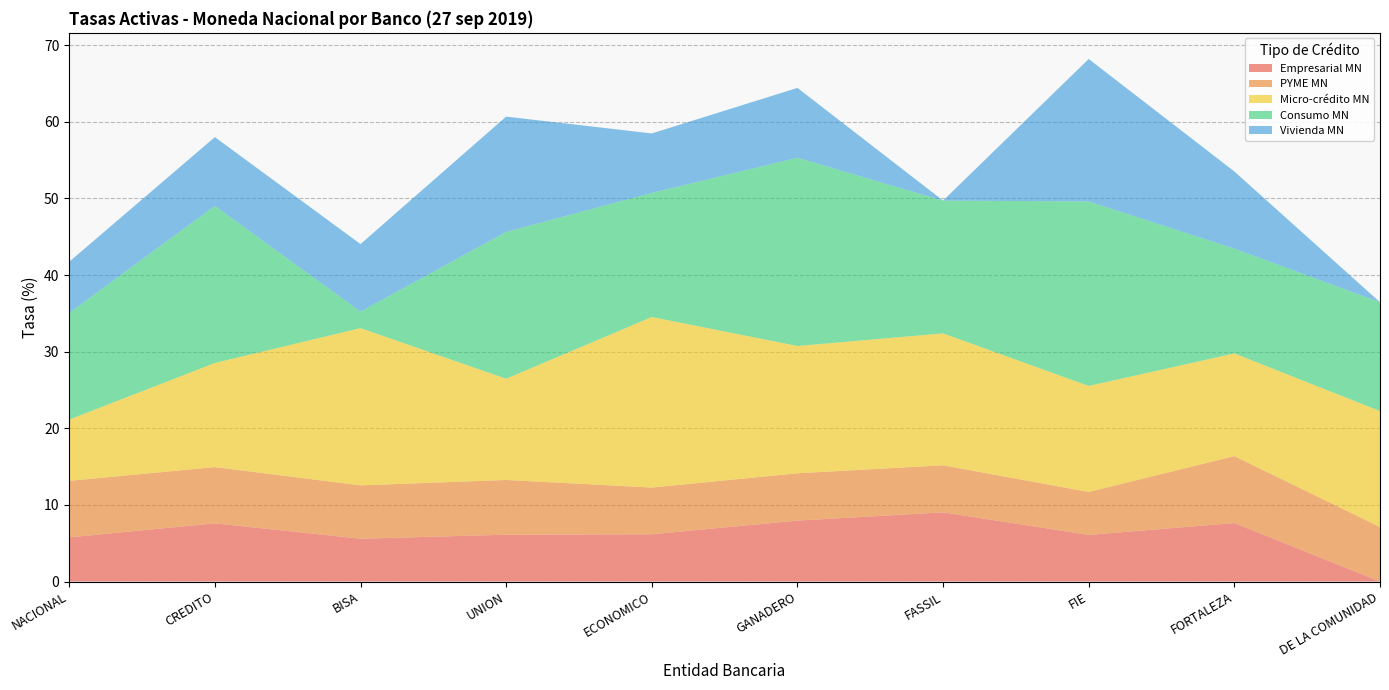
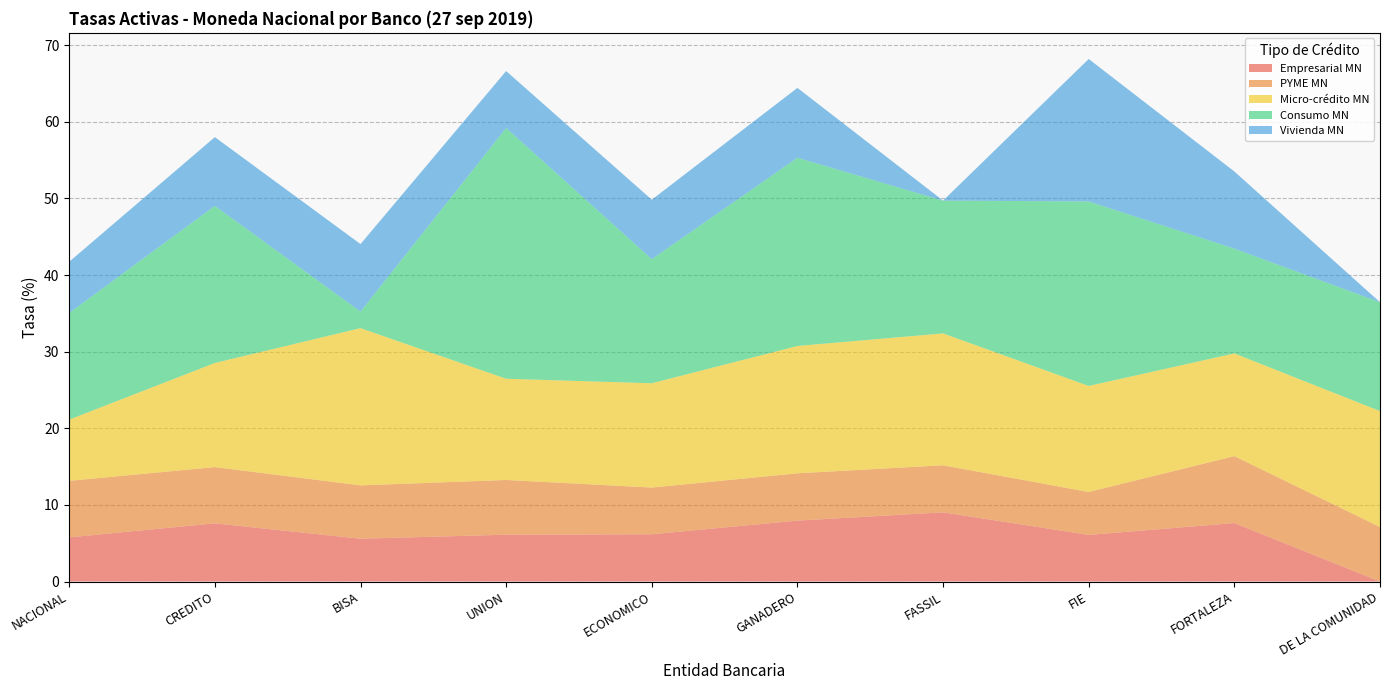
Consumo MN, UNION: 19 -> 33
Vivienda MN, UNION: 15 -> 7
Micro-crédito MN, ECONOMICO: 22 -> 14
